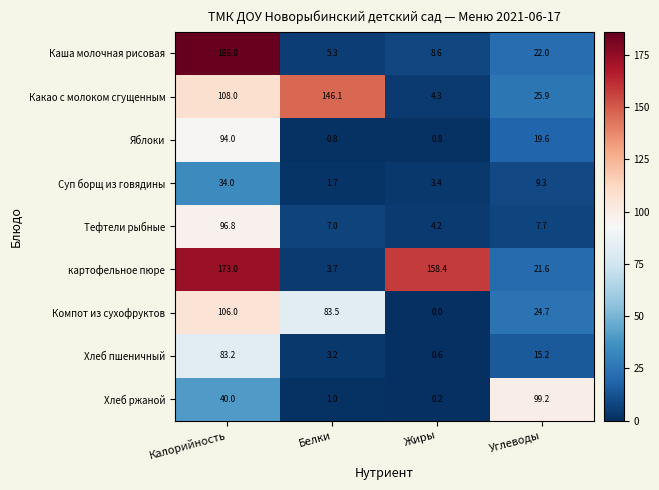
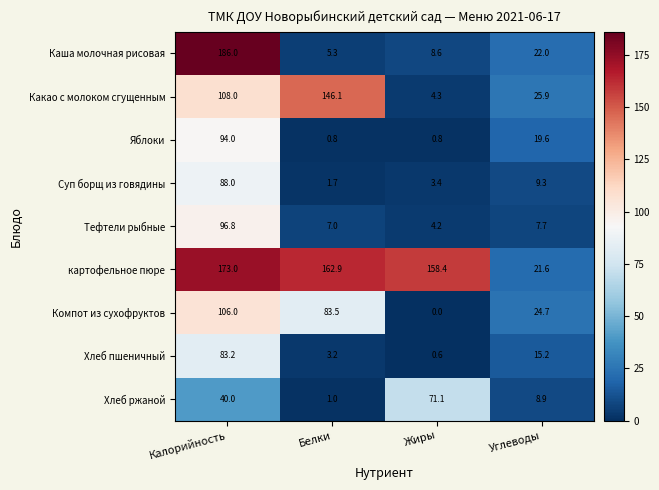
Суп борщ из говядины, Калорийность: 34.0 -> 88.0
картофельное пюре, Белки: 3.7 -> 162.9
Хлеб ржаной, Жиры: 0.2 -> 71.1
Хлеб ржаной, Углеводы: 99.2 -> 8.9
